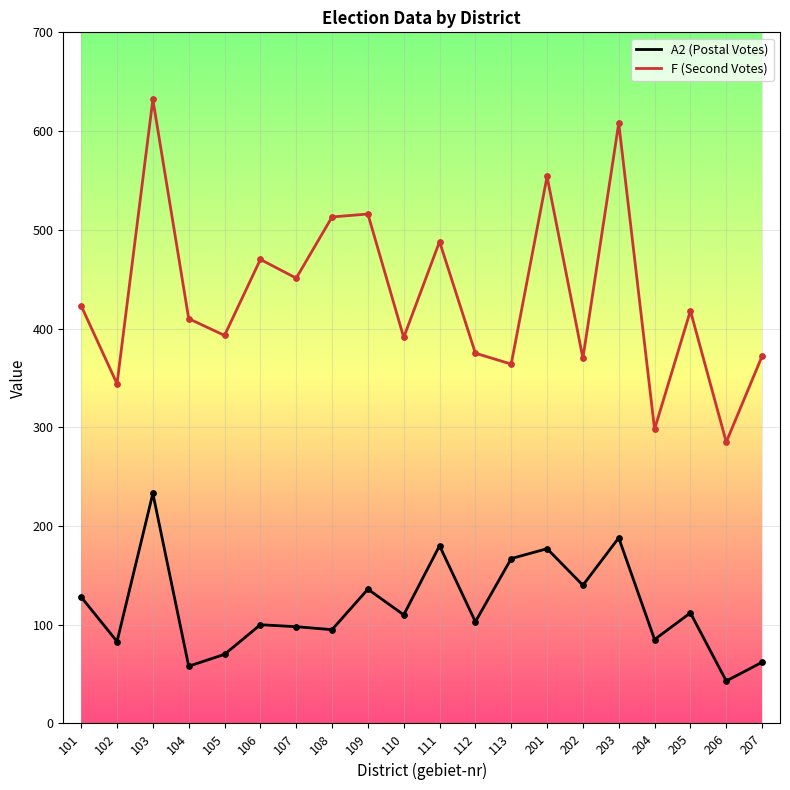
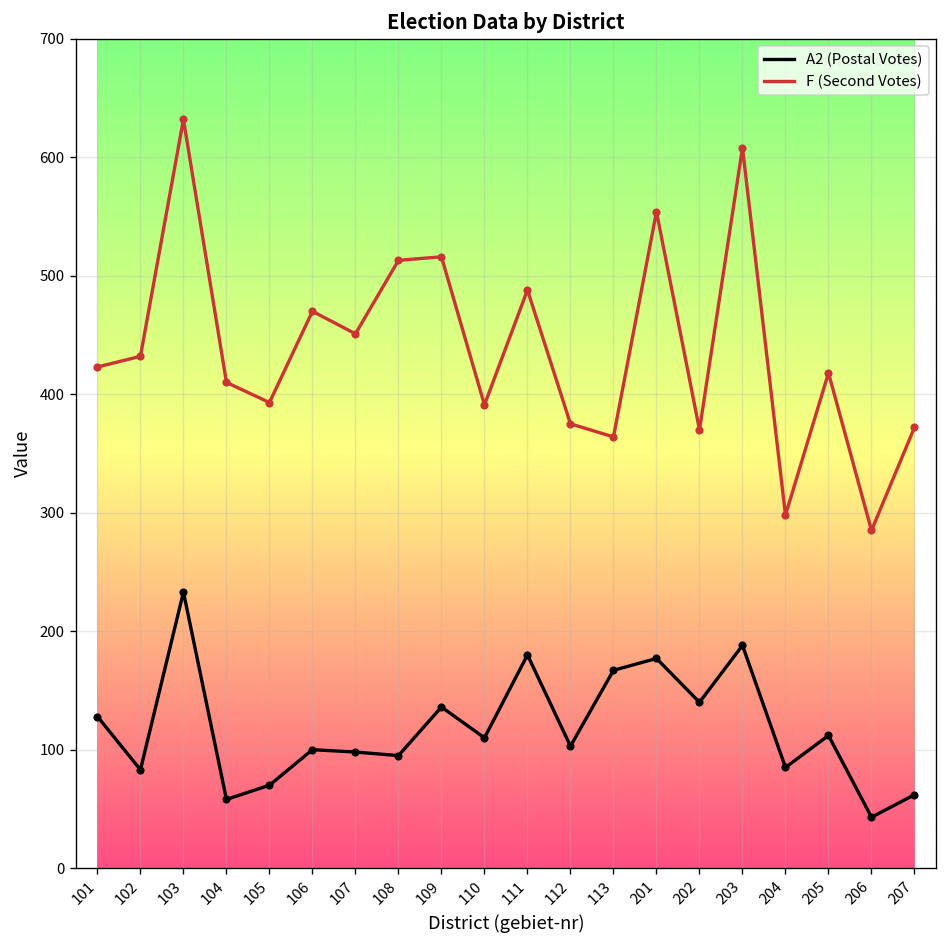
F (Second Votes), 102: 340 -> 430
